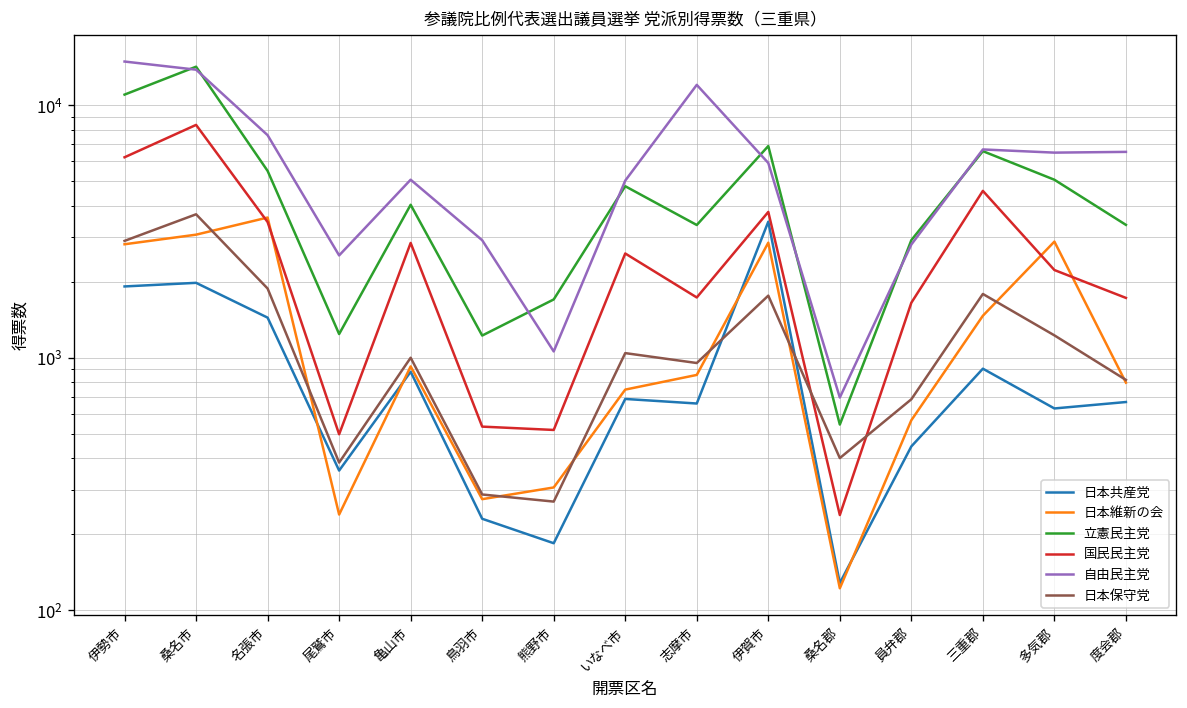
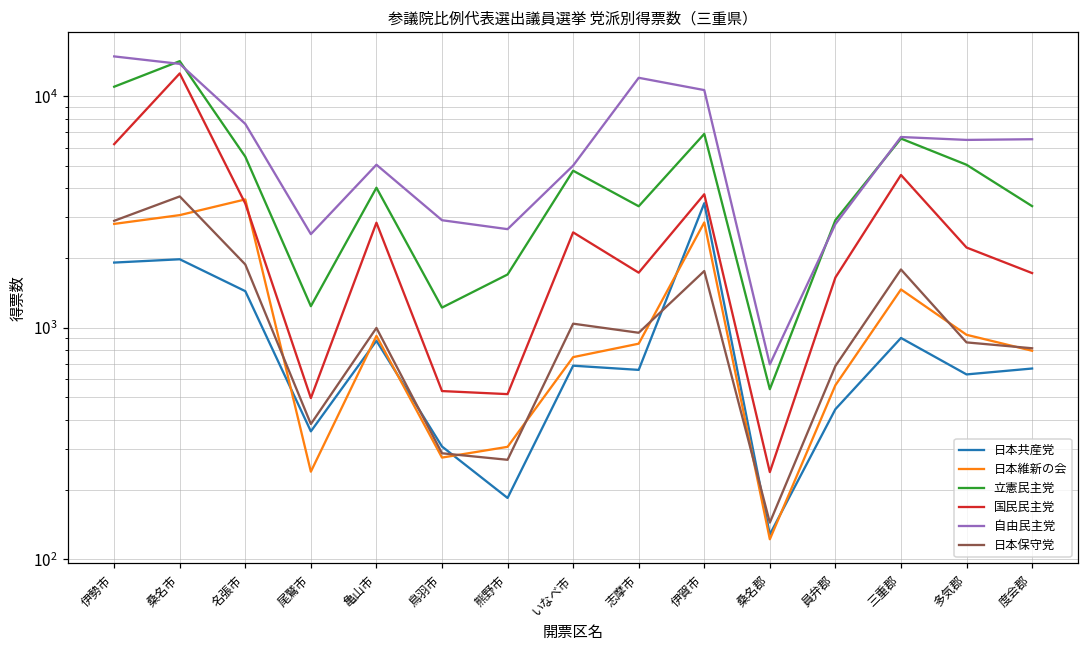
国民民主党, 桑名市: 8400 -> 13000
日本共産党, 鳥羽市: 230 -> 310
自由民主党, 熊野市: 1100 -> 2700
自由民主党, 伊賀市: 5900 -> 11000
日本保守党, 桑名郡: 400 -> 140
日本維新の会, 多気郡: 2900 -> 900
日本保守党, 多気郡: 1200 -> 870
